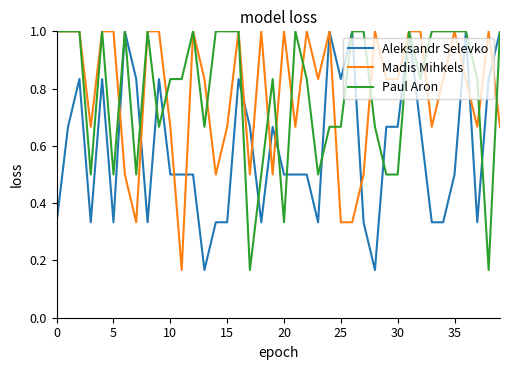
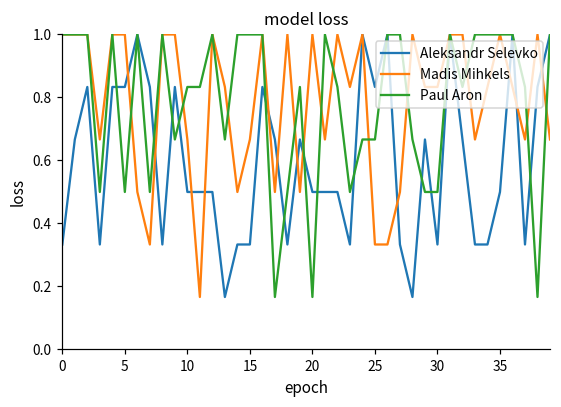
Aleksandr Selevko, 5: 0.33 -> 0.83
Paul Aron, 20: 0.33 -> 0.17
Aleksandr Selevko, 30: 0.67 -> 0.33
